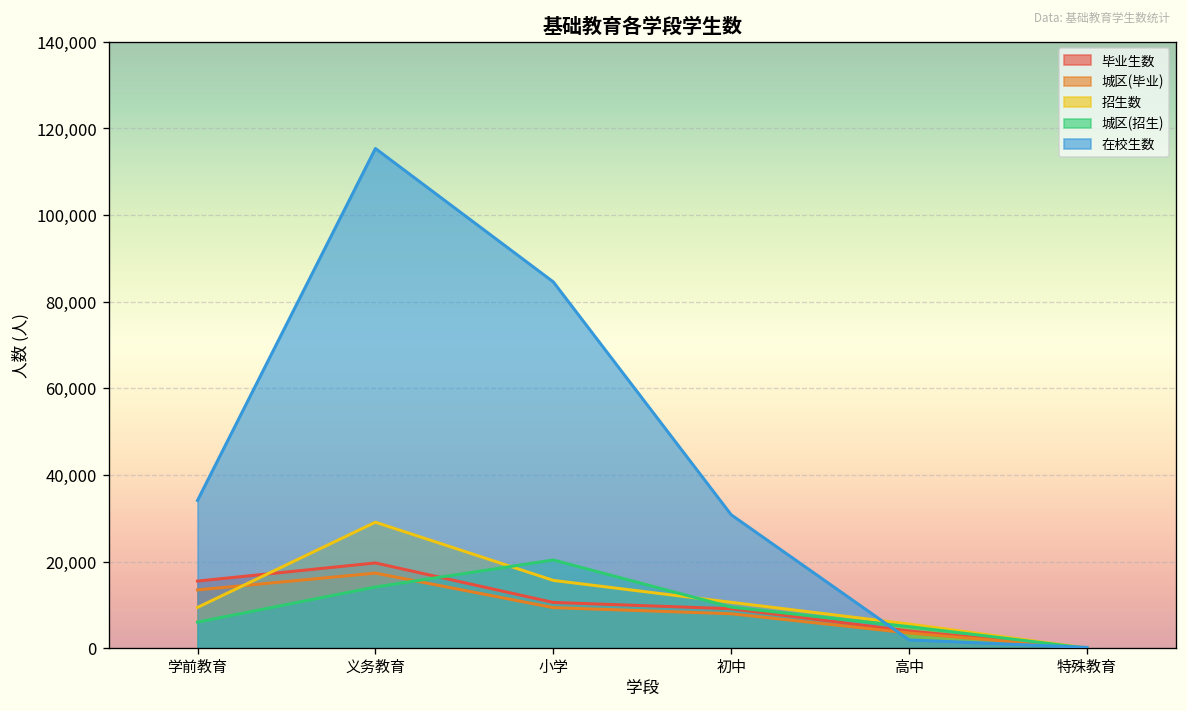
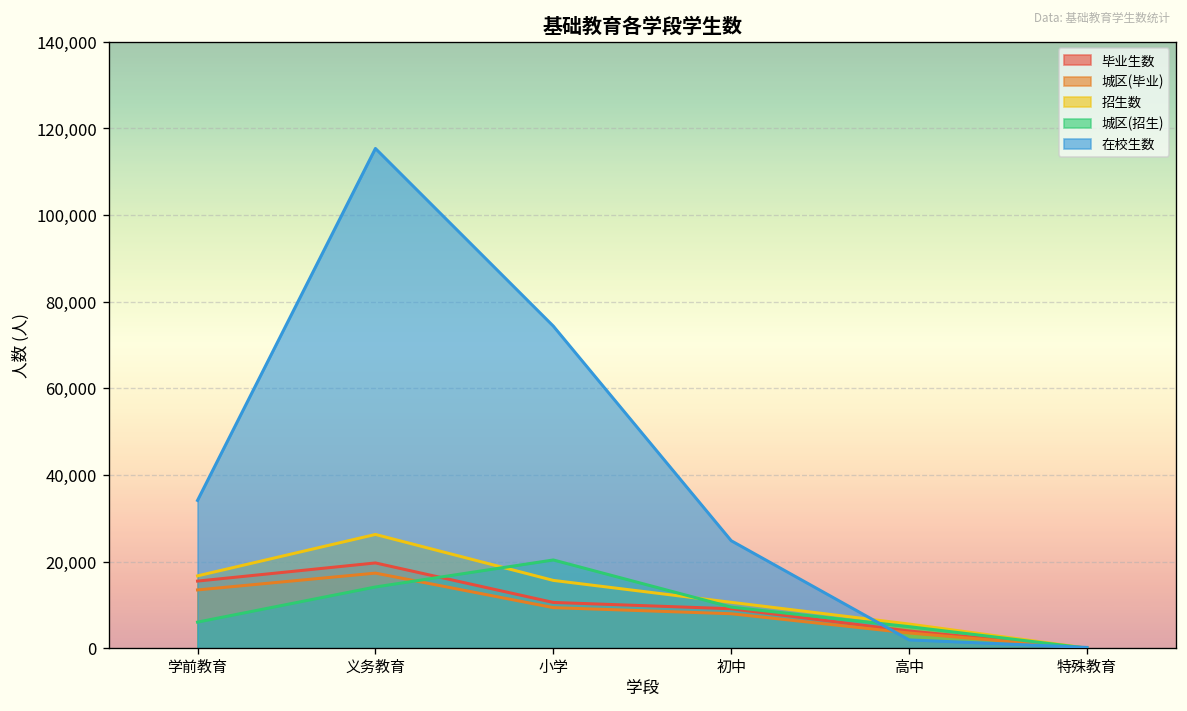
招生数, 学前教育: 9,000 -> 17,000
招生数, 义务教育: 29,000 -> 26,000
在校生数, 小学: 85,000 -> 74,000
在校生数, 初中: 31,000 -> 25,000
